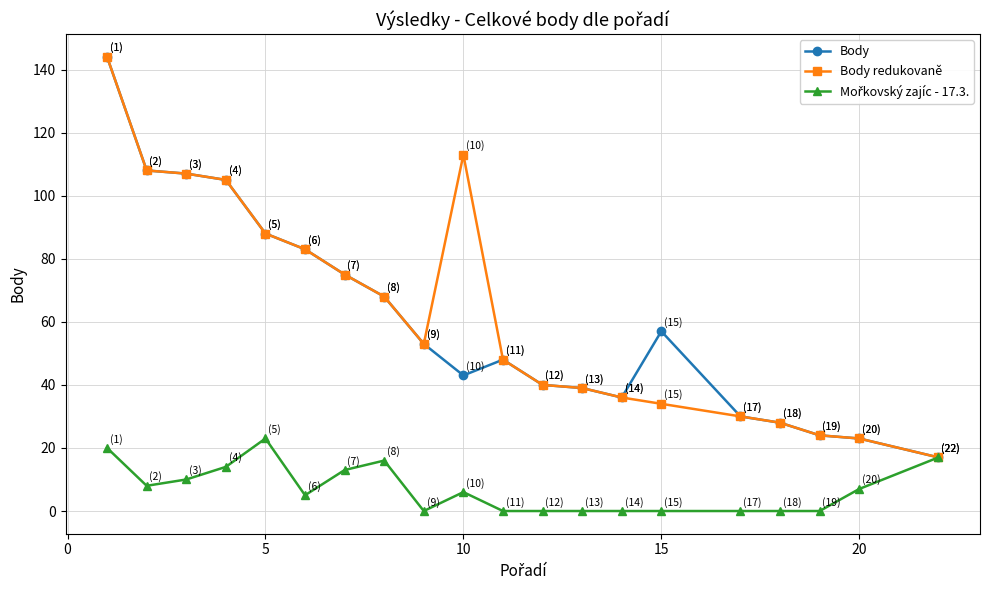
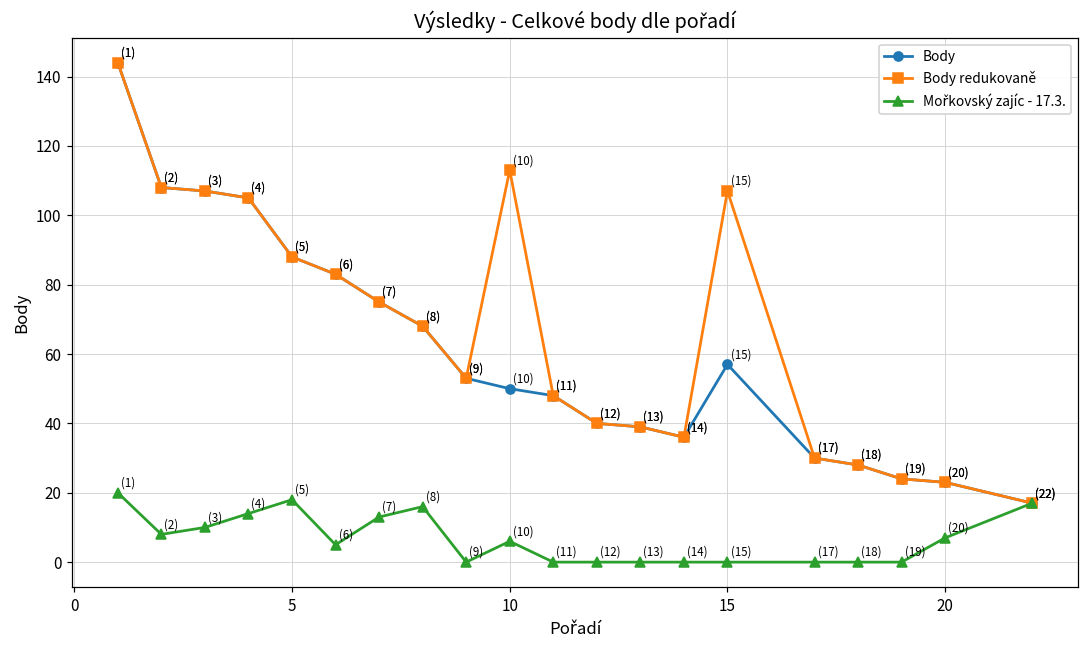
Mořkovský zajíc - 17.3., 5: 23 -> 18
Body, 10: 43 -> 50
Body redukovaně, 15: 34 -> 107
